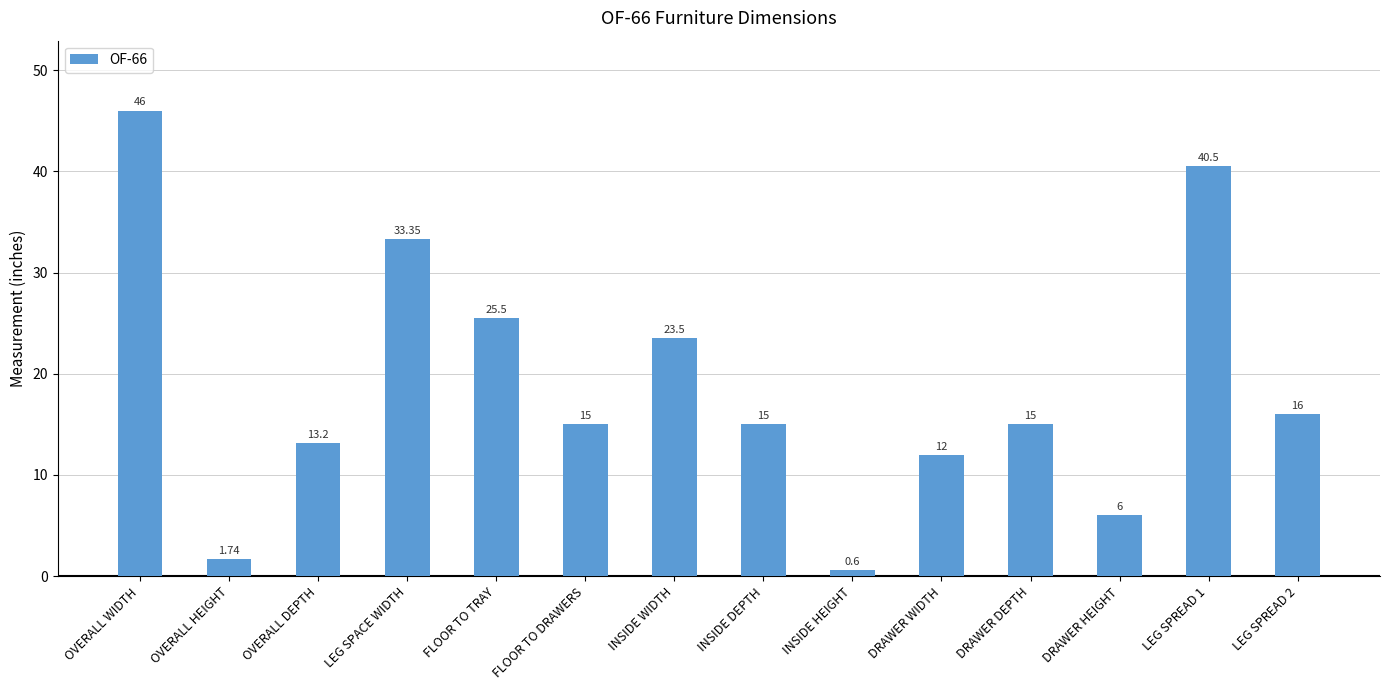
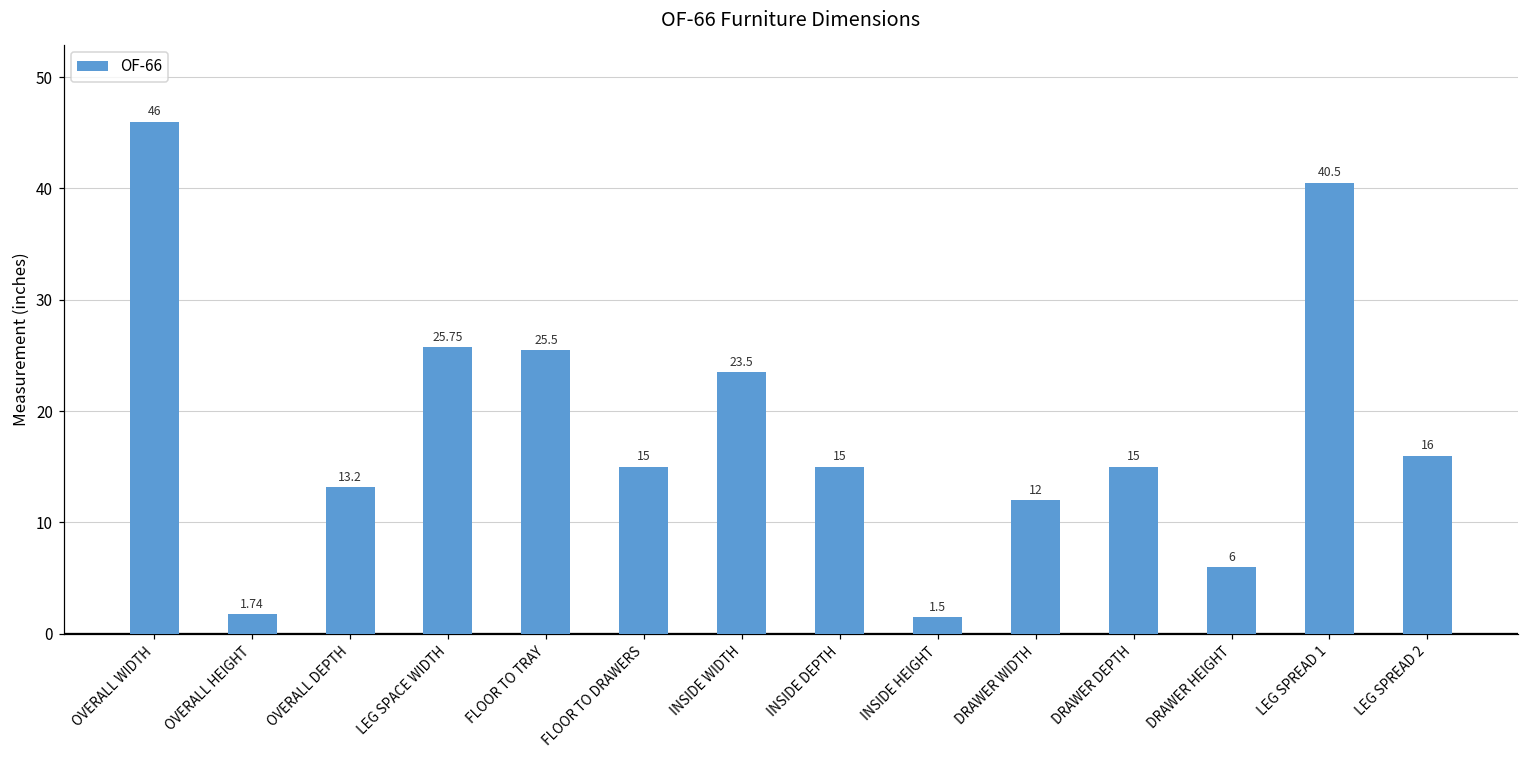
LEG SPACE WIDTH: 33.35 -> 25.75
INSIDE HEIGHT: 0.6 -> 1.5
